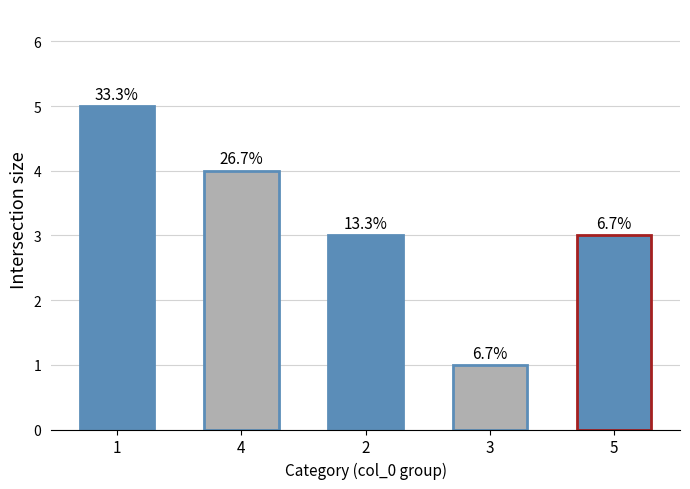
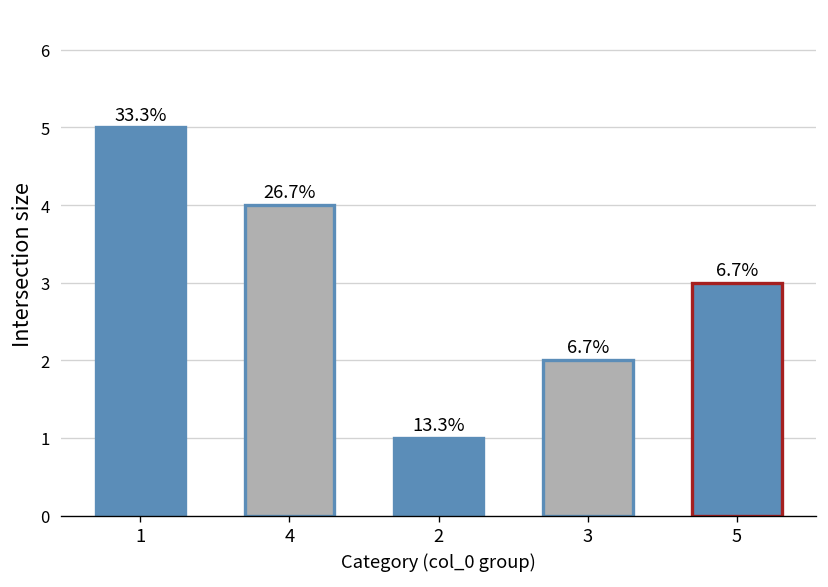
2: 3 -> 1
3: 1 -> 2
